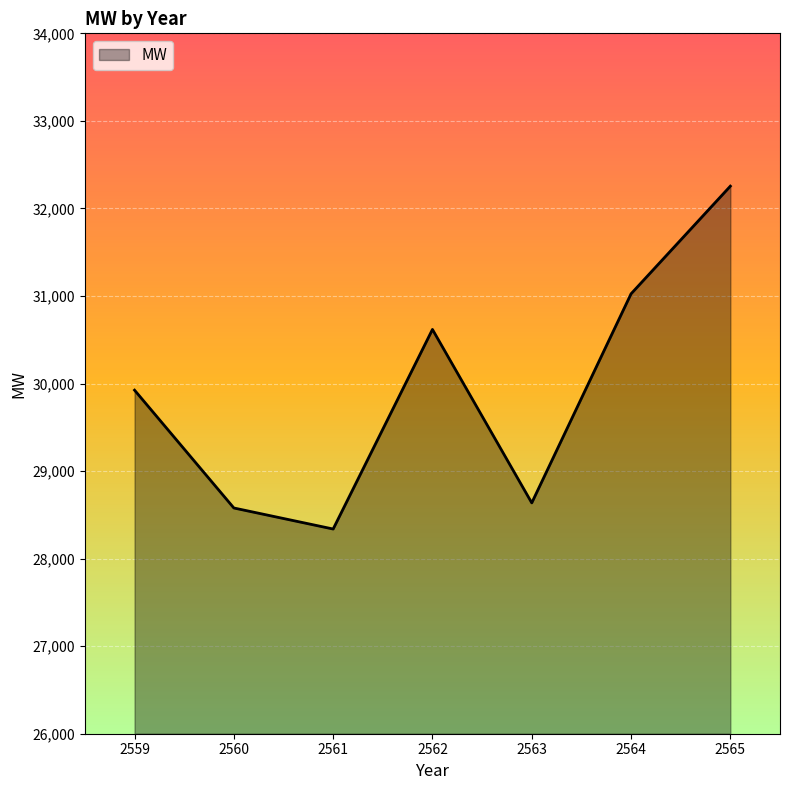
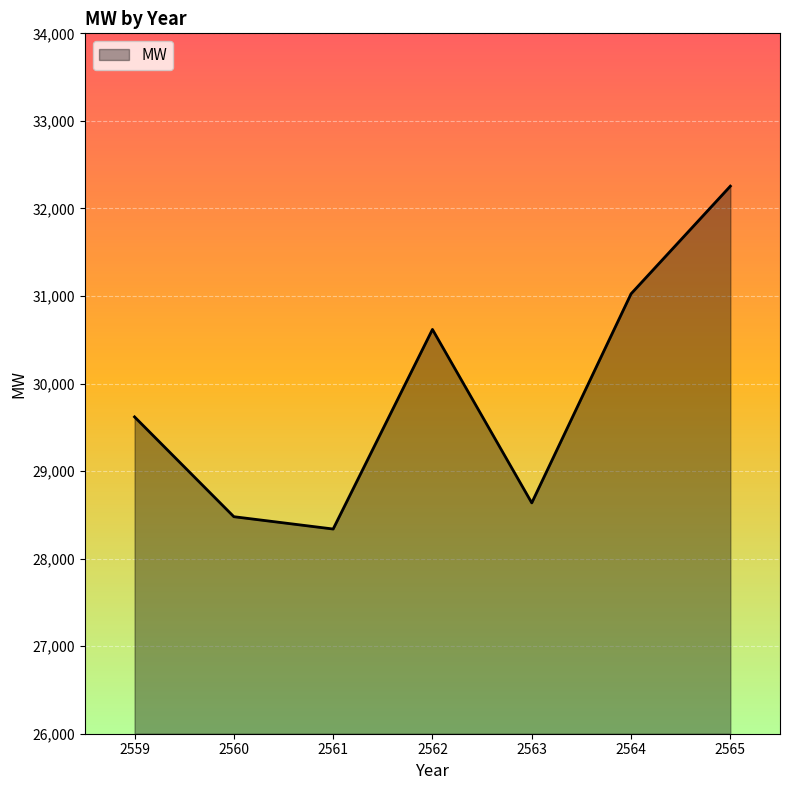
2559: 29,900 -> 29,600
2560: 28,600 -> 28,500
